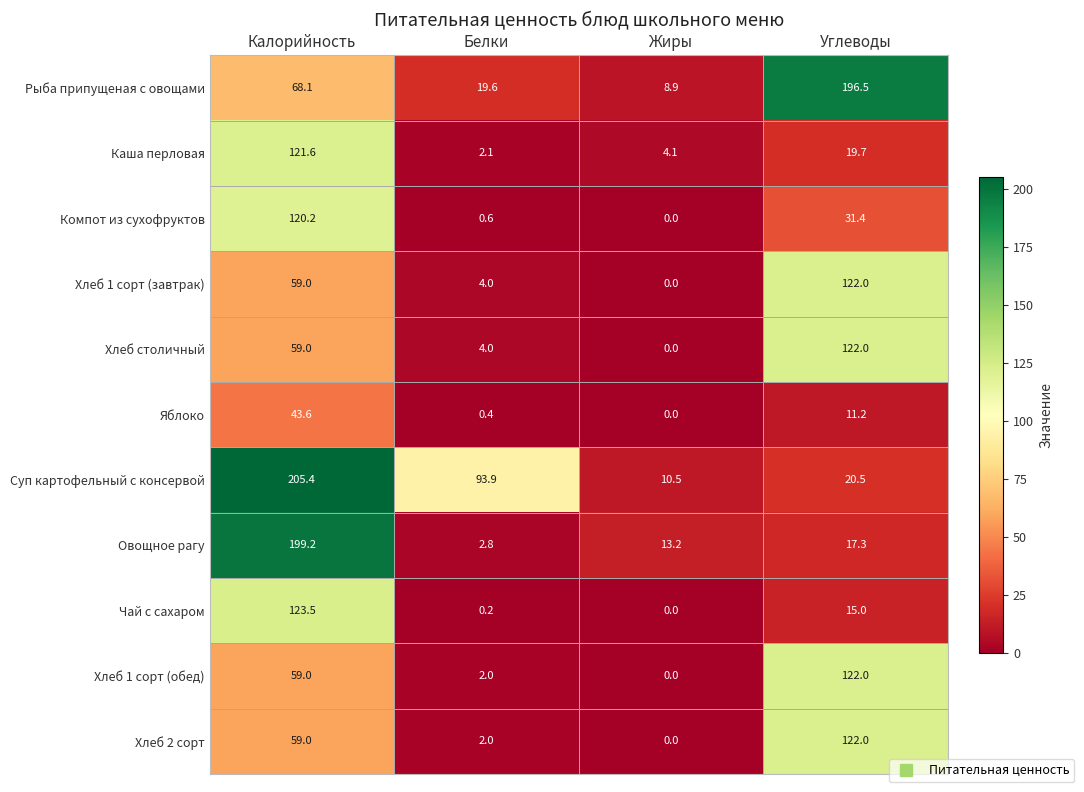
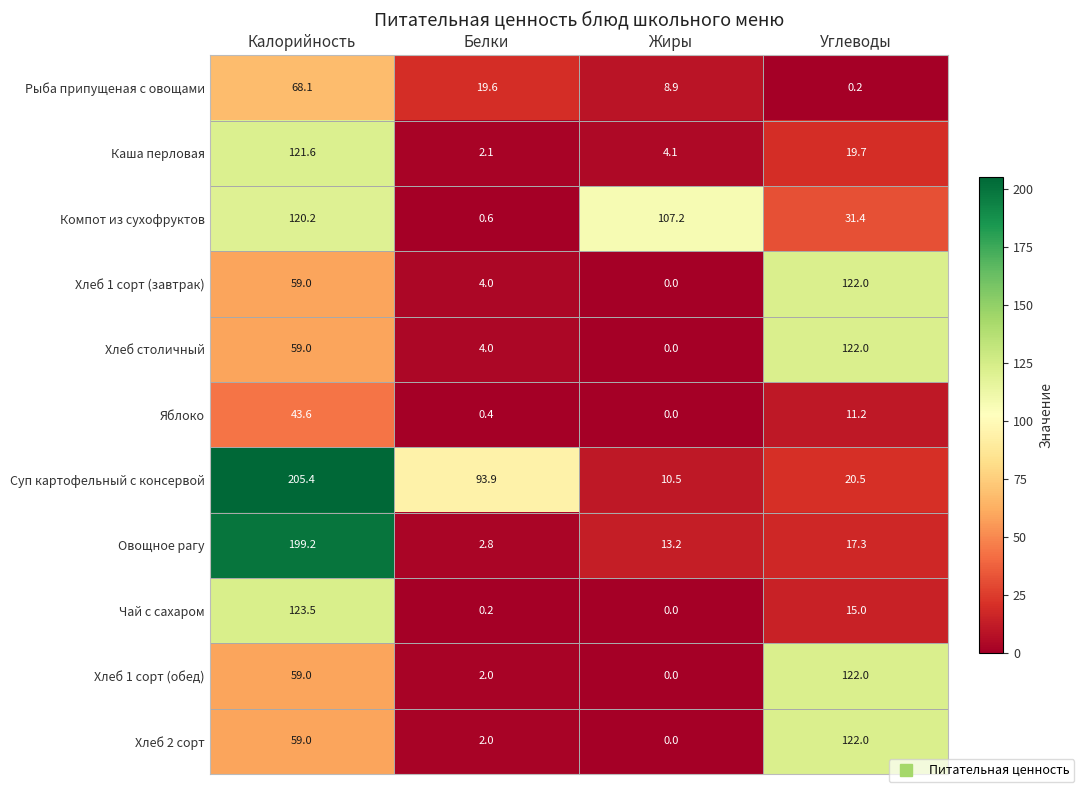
Рыба припущеная с овощами, Углеводы: 196.5 -> 0.2
Компот из сухофруктов, Жиры: 0.0 -> 107.2
